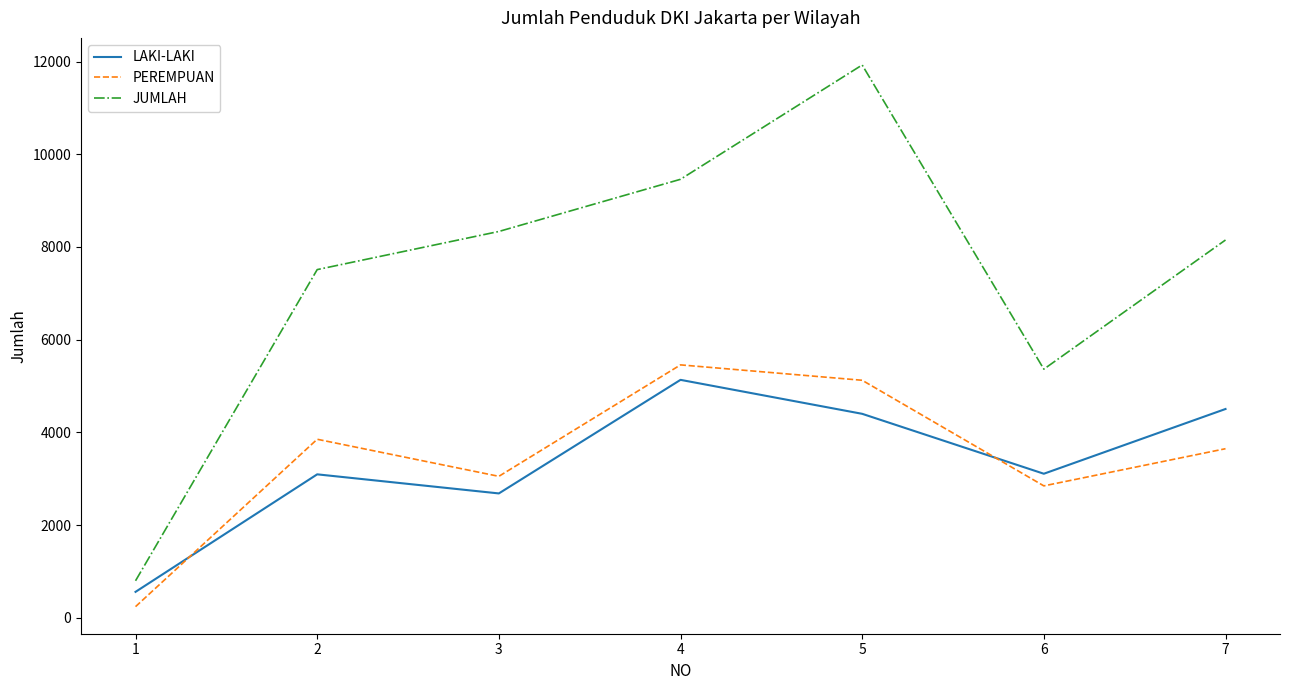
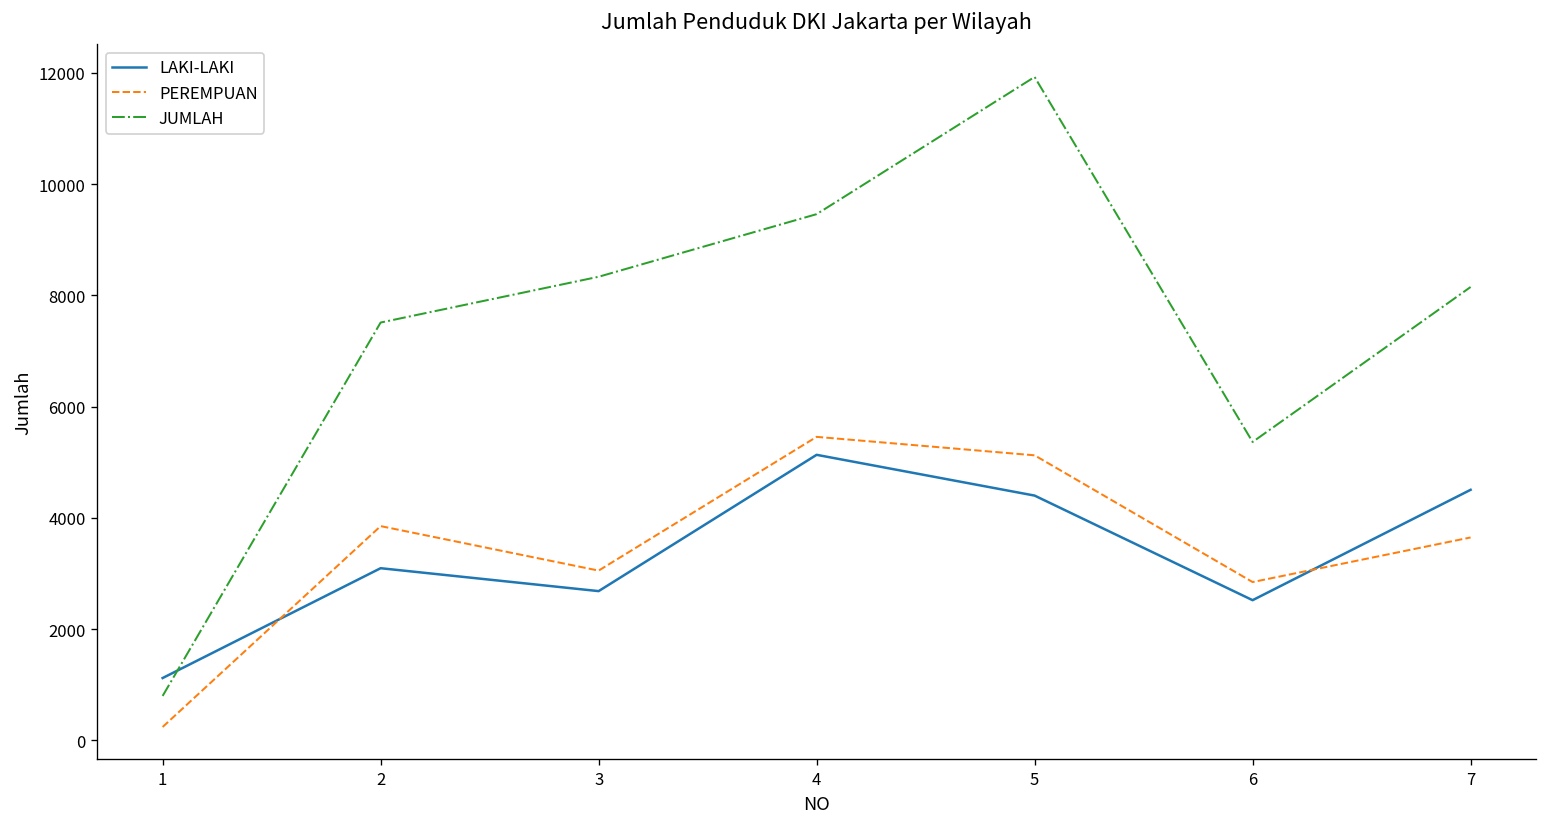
LAKI-LAKI, 1: 600 -> 1100
LAKI-LAKI, 6: 3100 -> 2500
